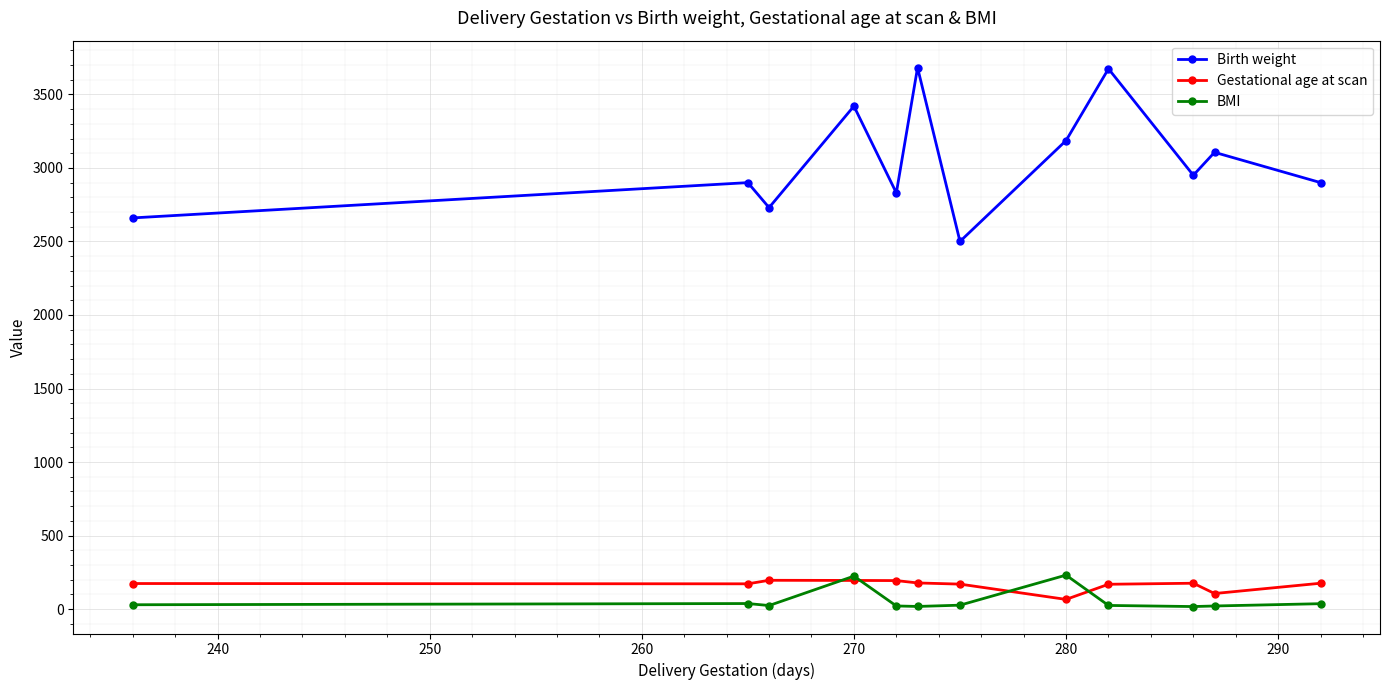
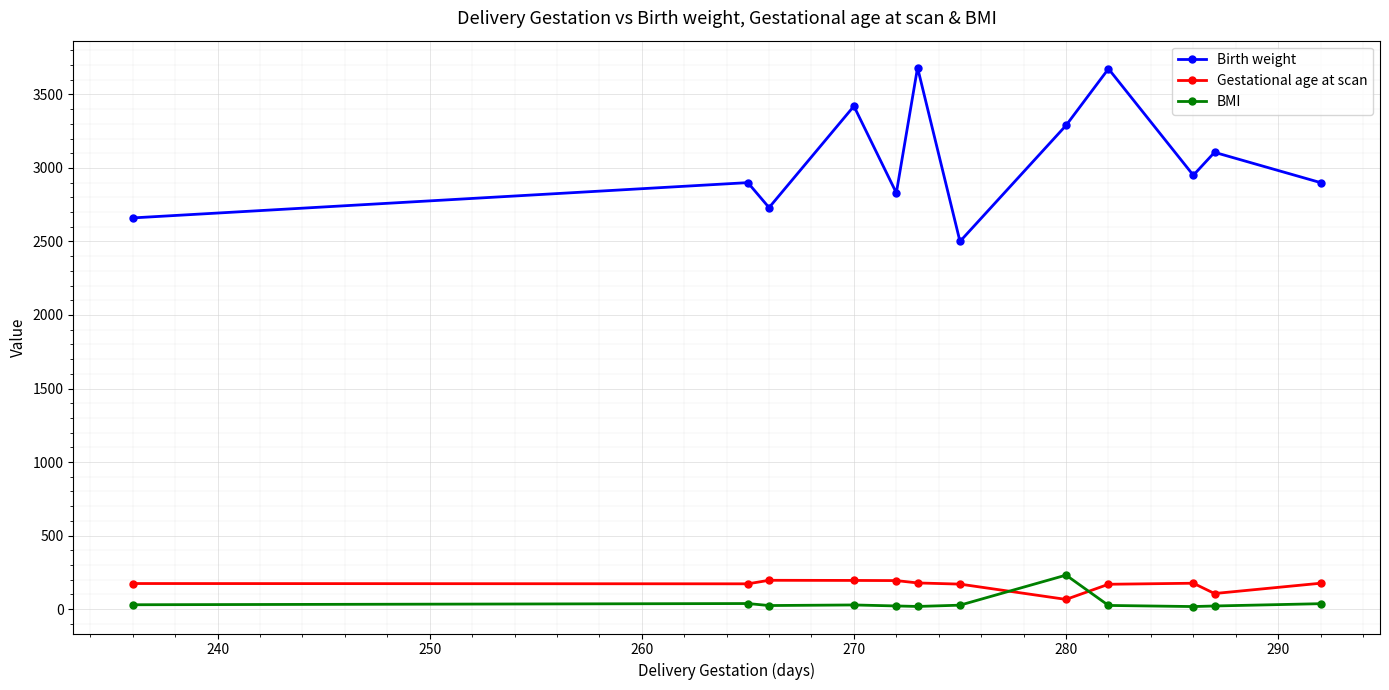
BMI, 270: 220 -> 30
Birth weight, 280: 3190 -> 3290
